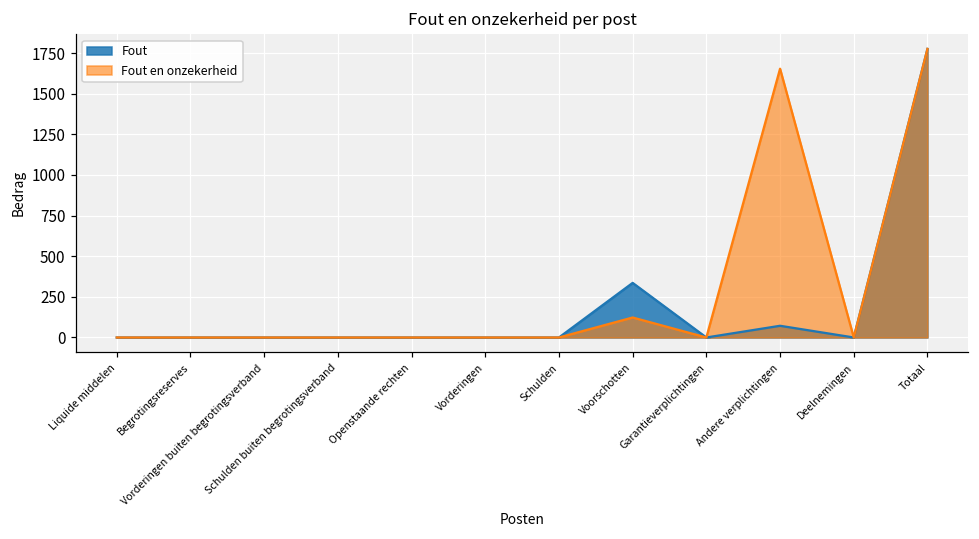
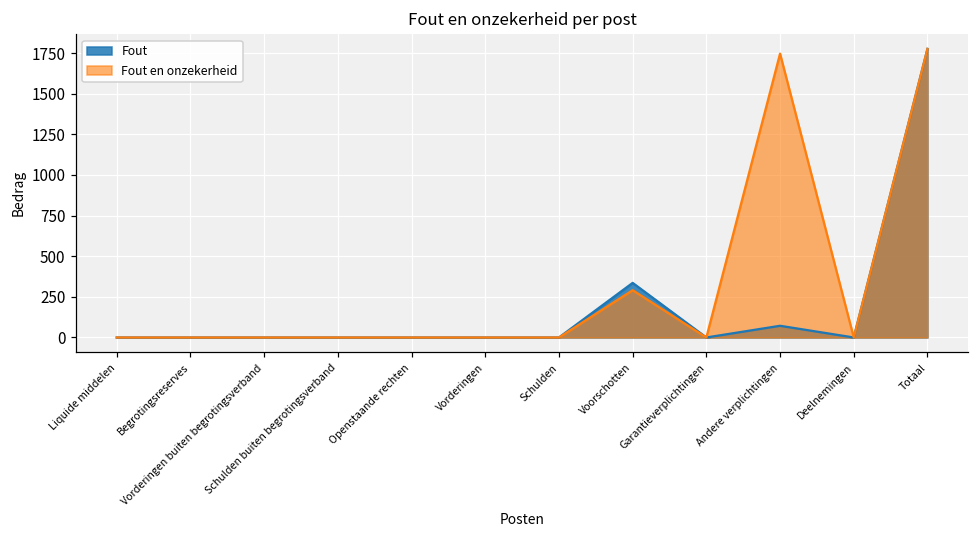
Fout en onzekerheid, Voorschotten: 120 -> 290
Fout en onzekerheid, Andere verplichtingen: 1650 -> 1750
